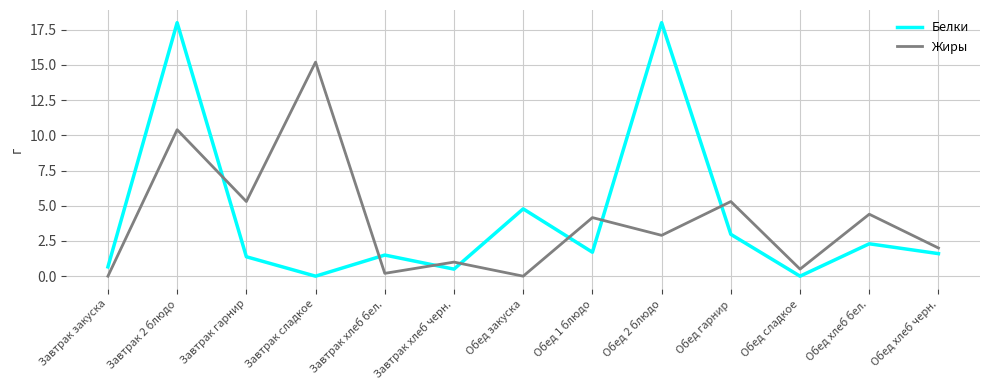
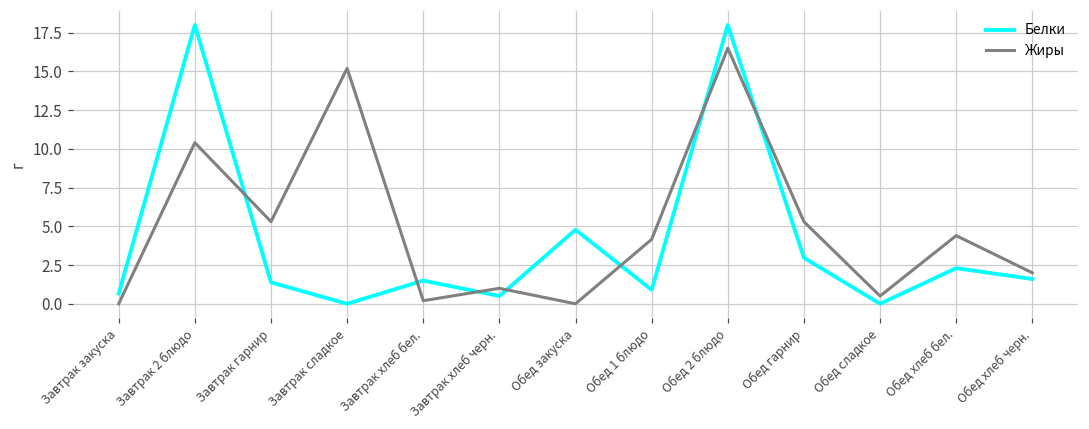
Белки, Обед 1 блюдо: 1.7 -> 0.9
Жиры, Обед 2 блюдо: 2.9 -> 16.5
